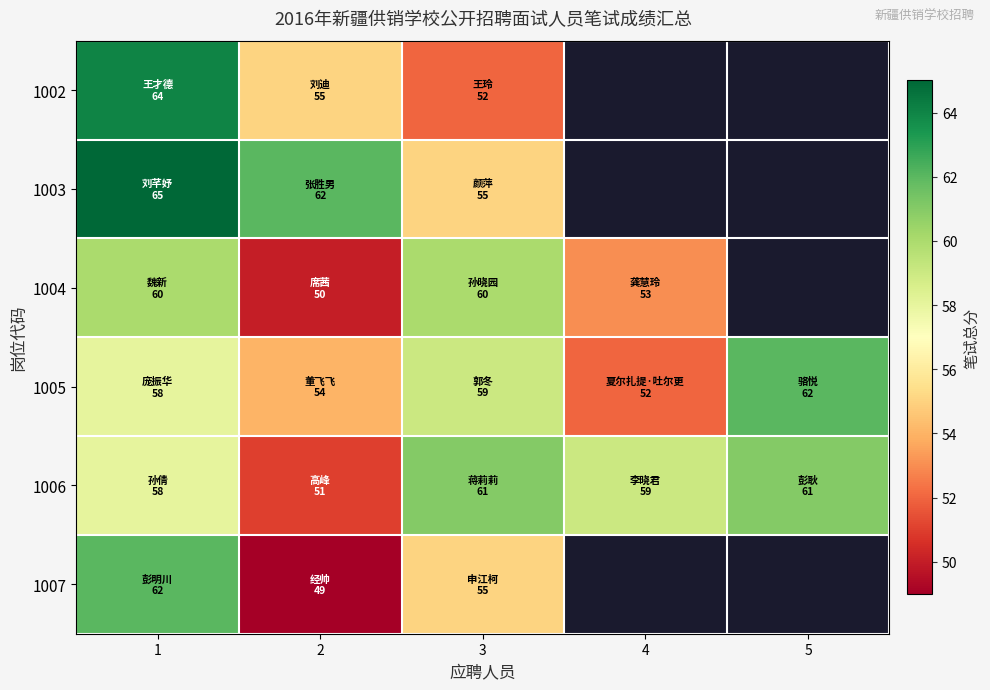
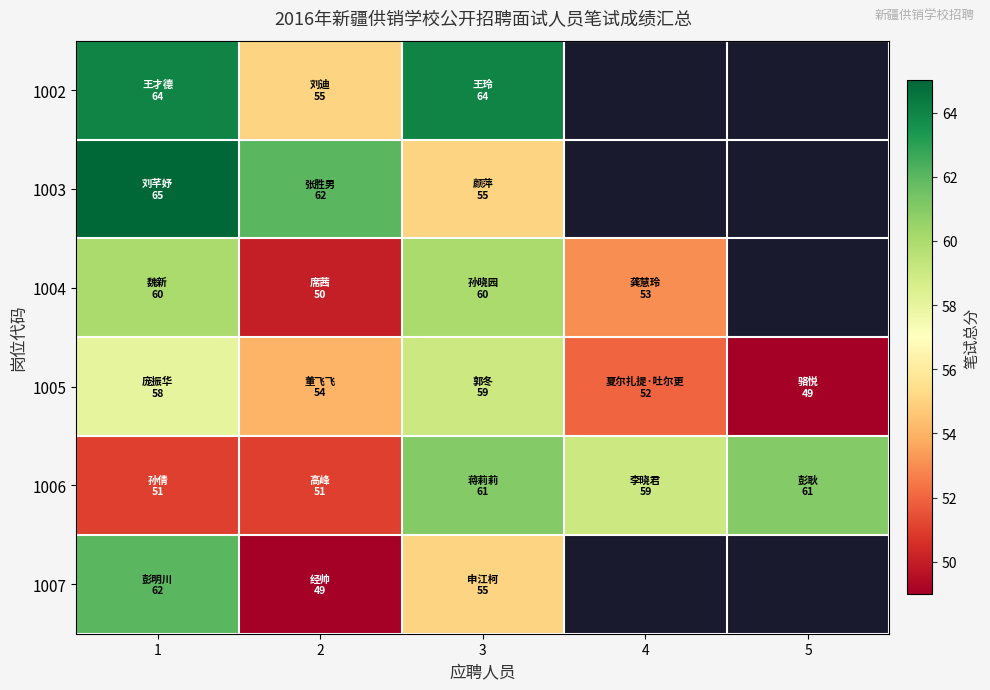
1002, 3: 52 -> 64
1005, 5: 62 -> 49
1006, 1: 58 -> 51
